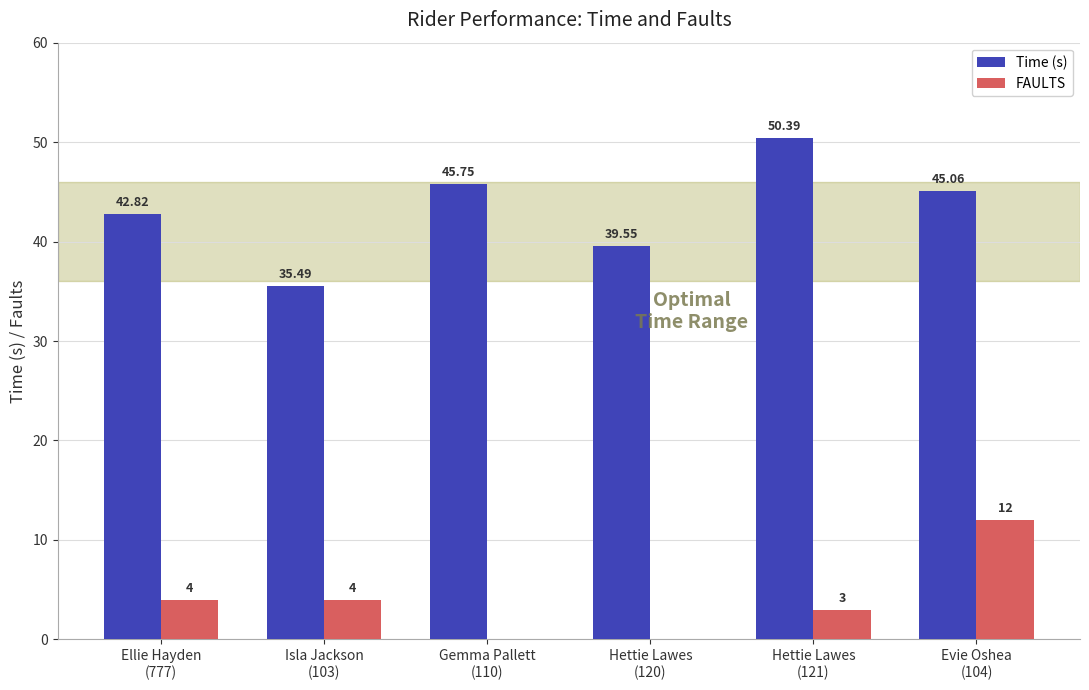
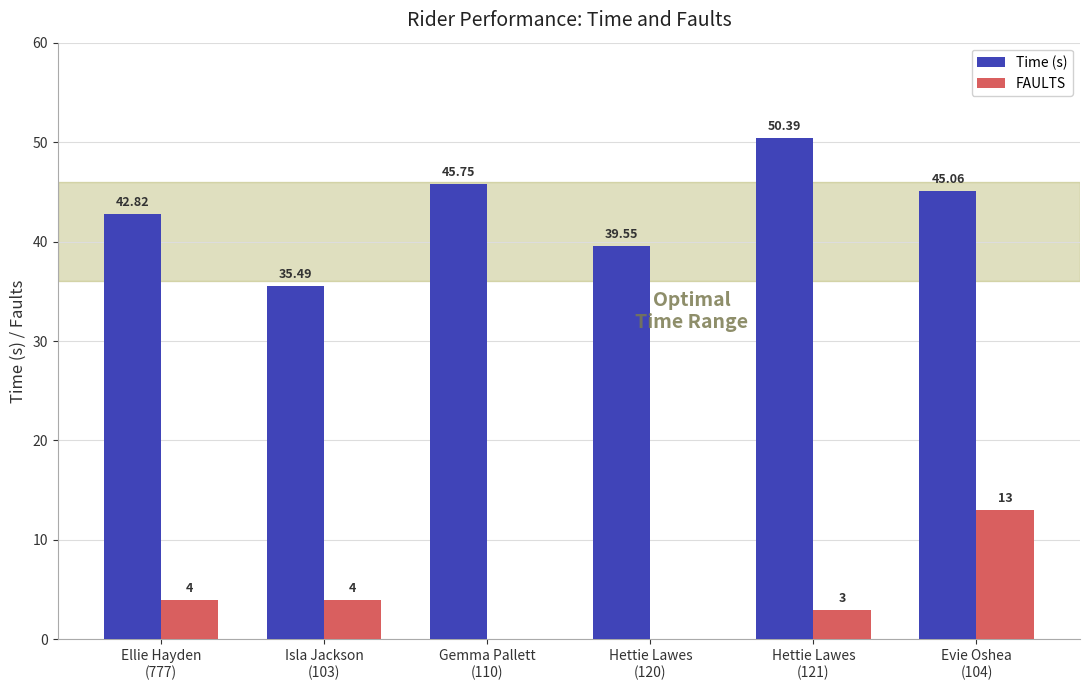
FAULTS, Evie Oshea (104): 12 -> 13
